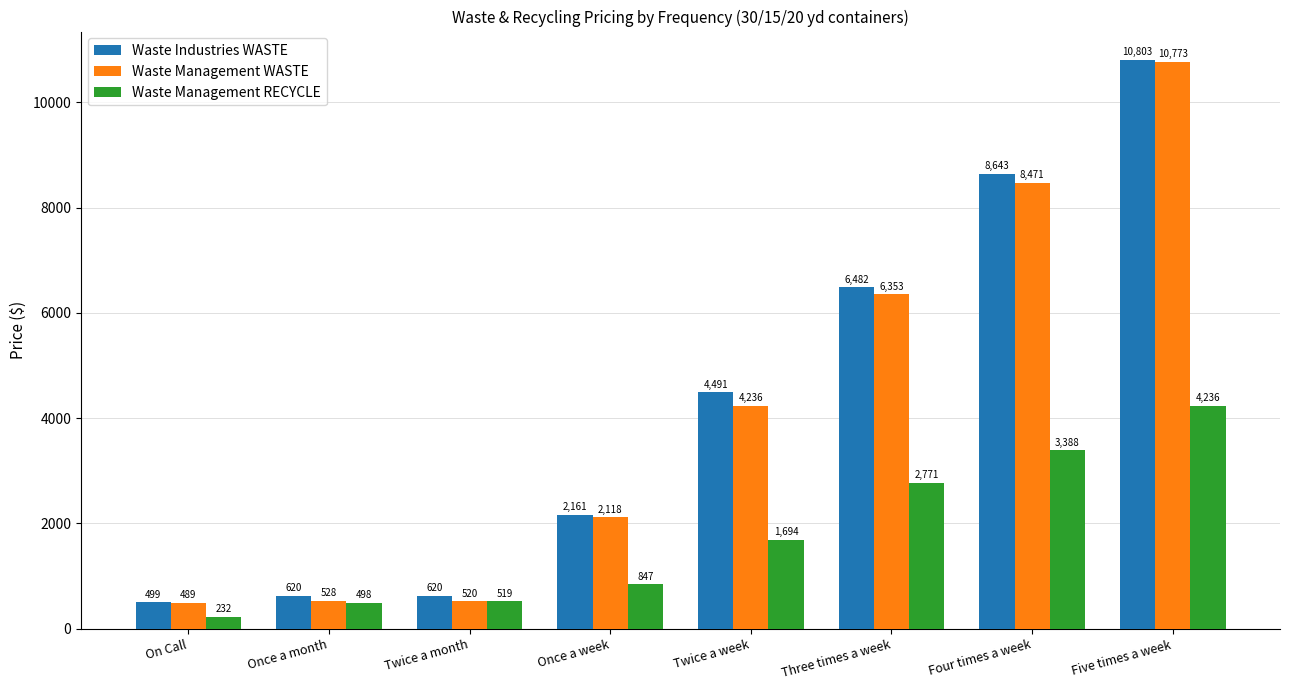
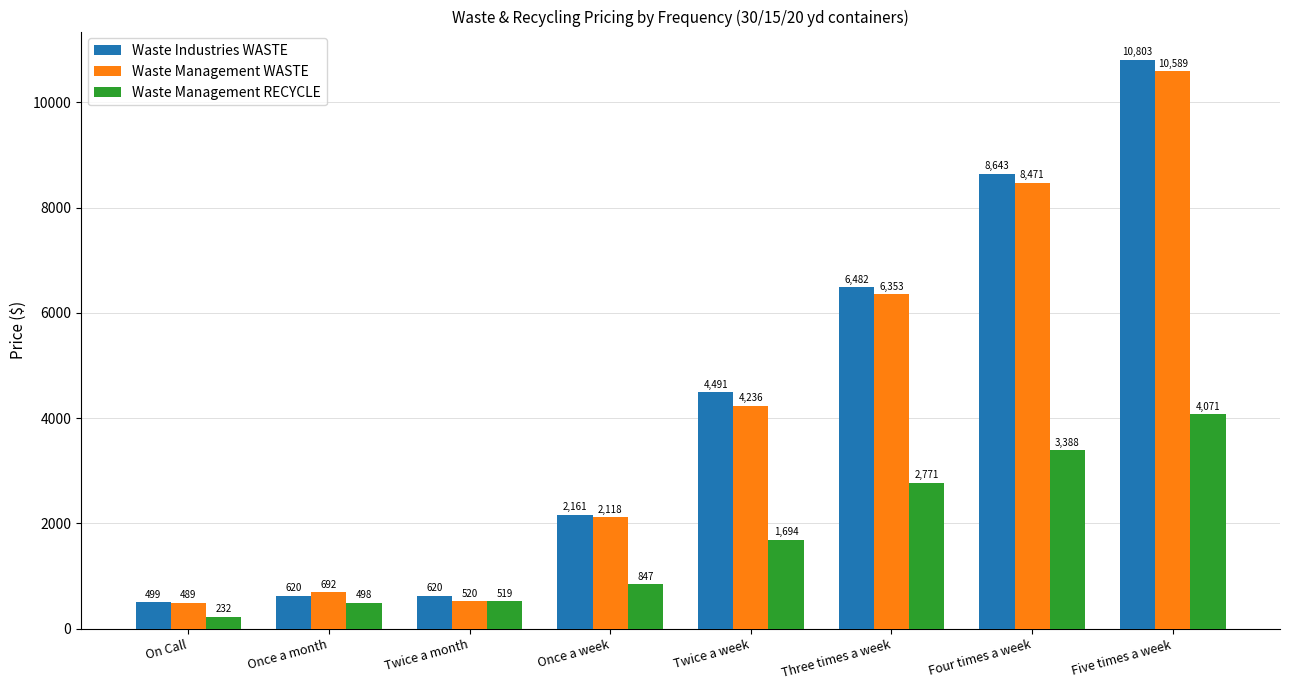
Waste Management WASTE, Once a month: 528 -> 692
Waste Management WASTE, Five times a week: 10,773 -> 10,589
Waste Management RECYCLE, Five times a week: 4,236 -> 4,071
